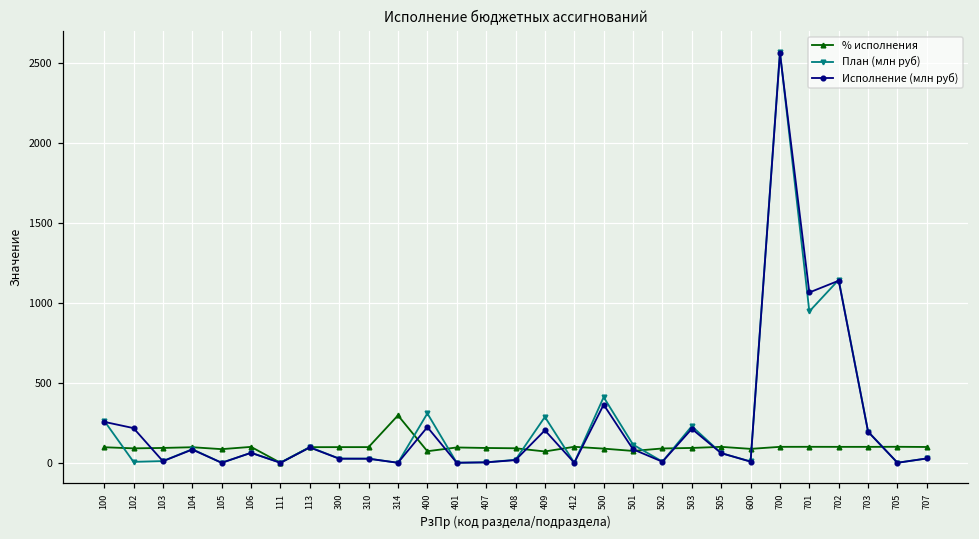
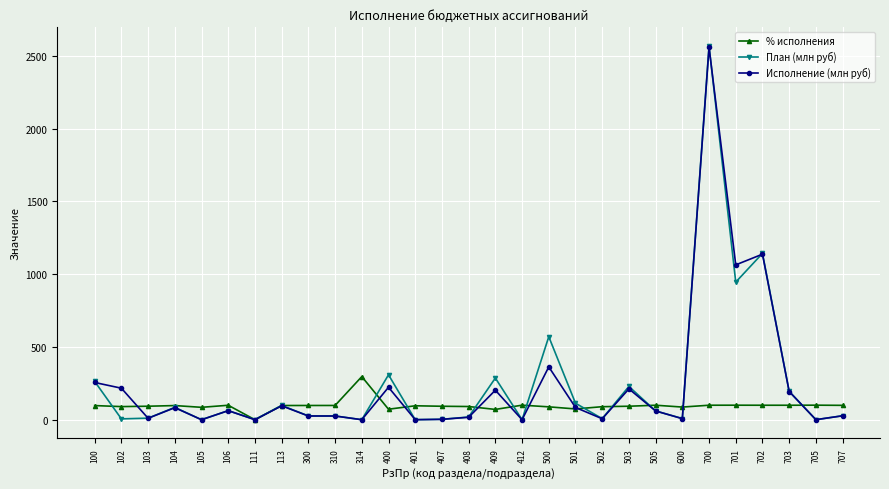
План (млн руб), 500: 410 -> 570
